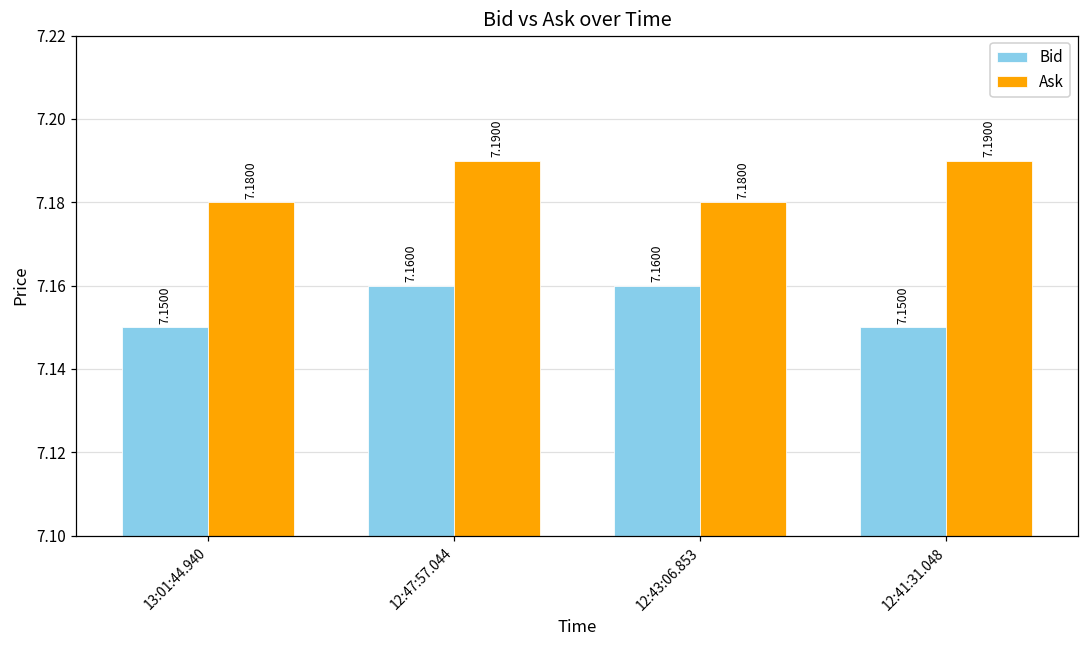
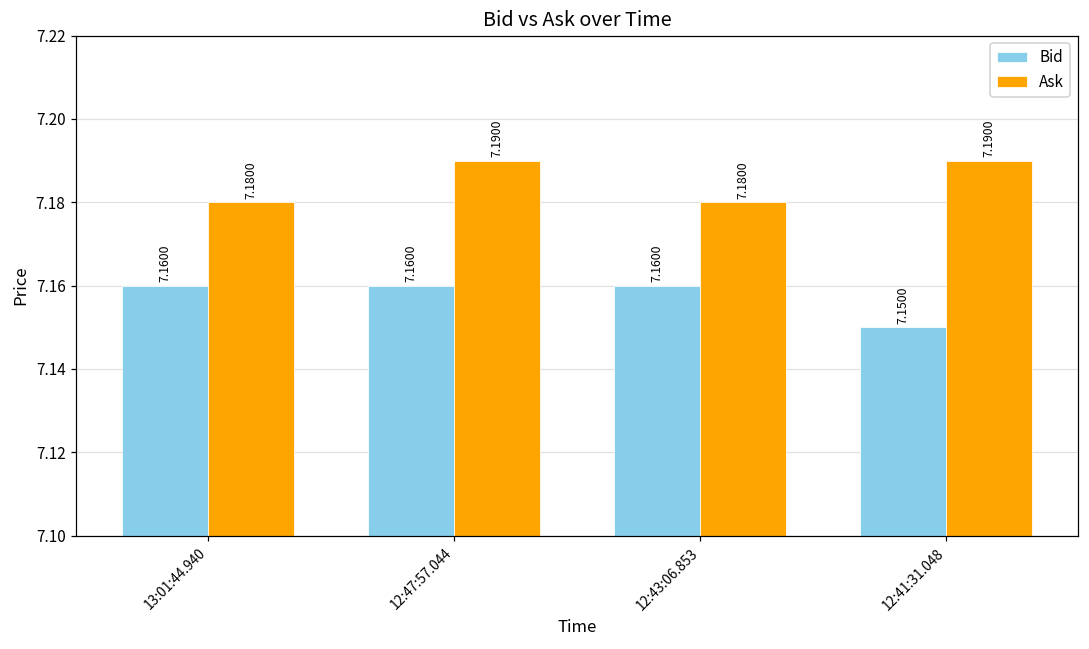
Bid, 13:01:44.940: 7.1500 -> 7.1600
